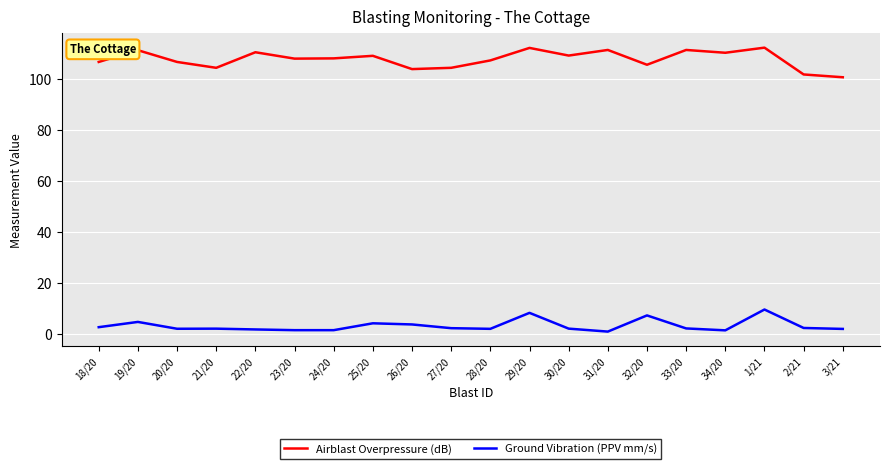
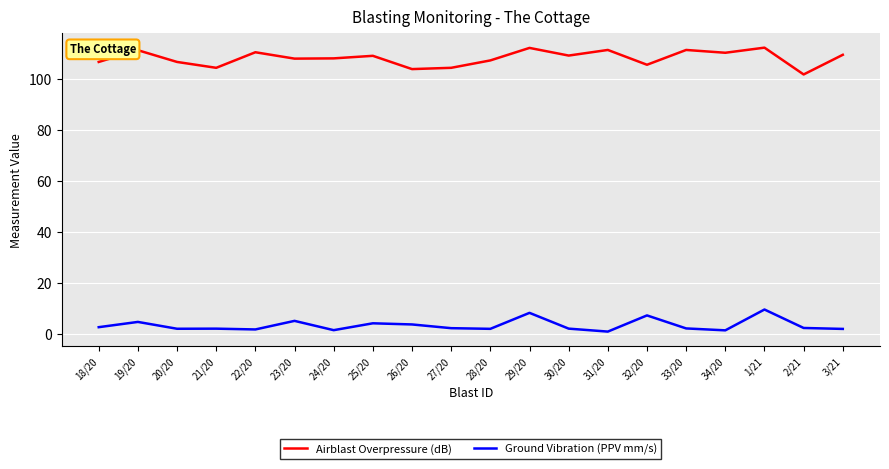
Ground Vibration (PPV mm/s), 23/20: 2 -> 5
Airblast Overpressure (dB), 3/21: 101 -> 110
